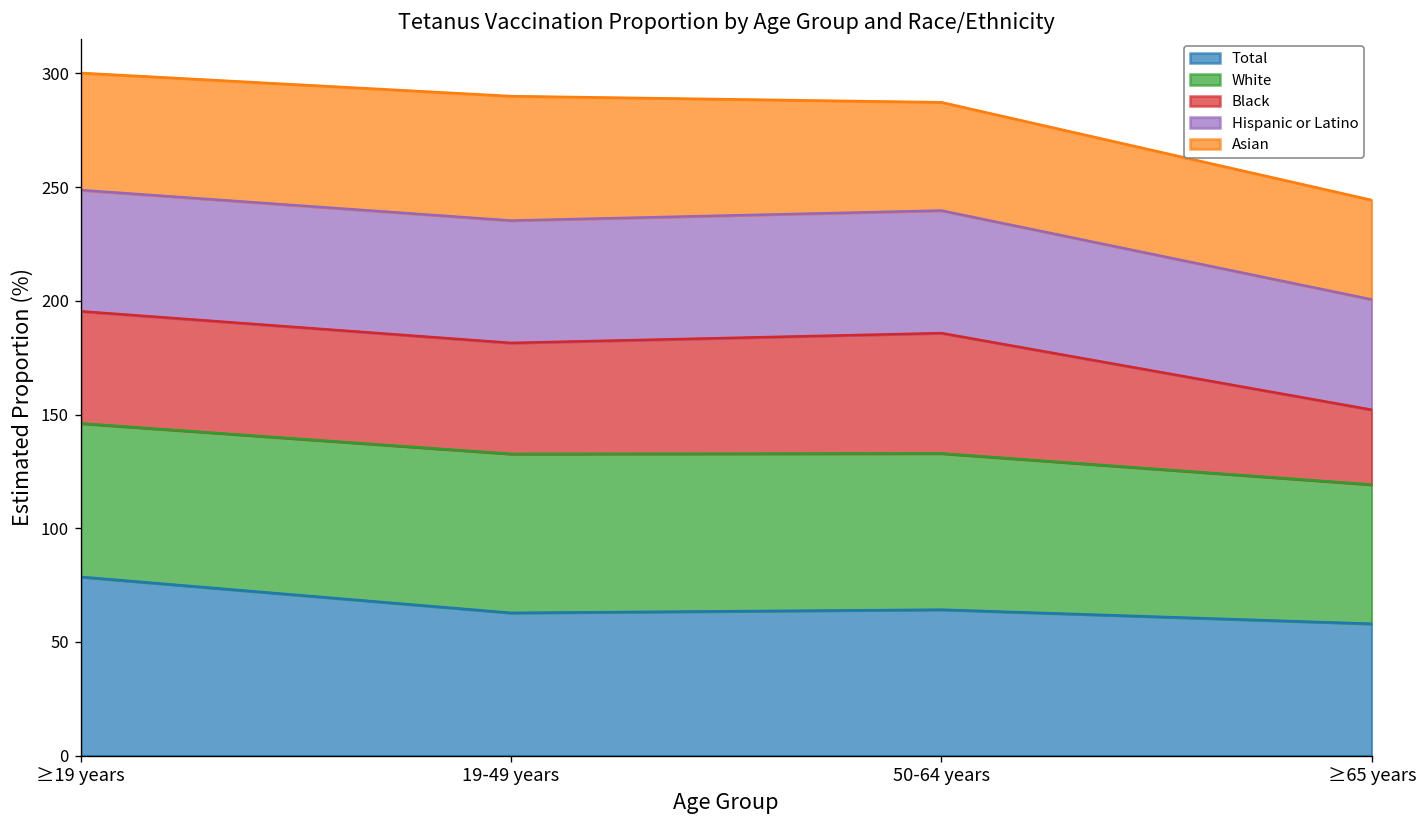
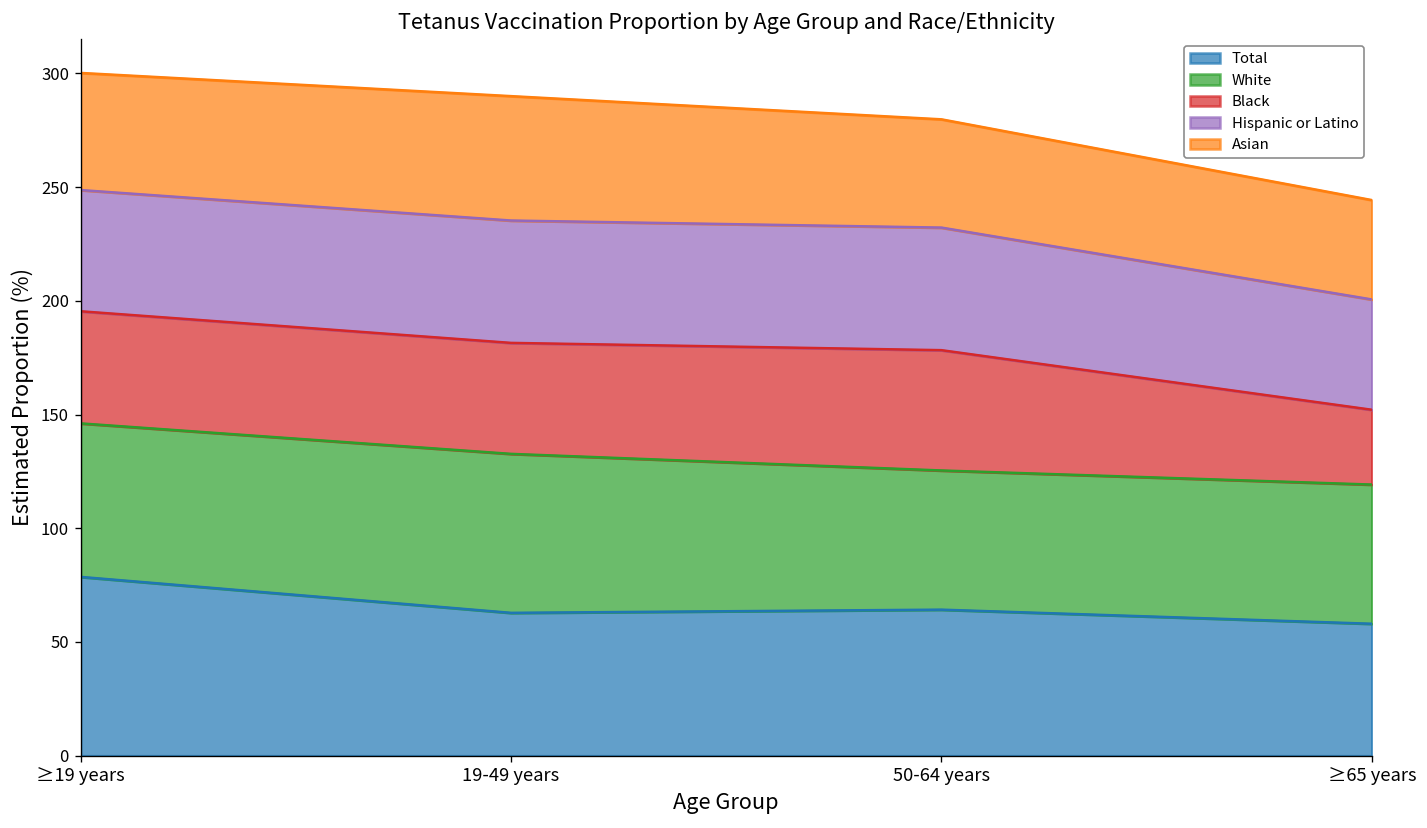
White, 50-64 years: 69 -> 61
